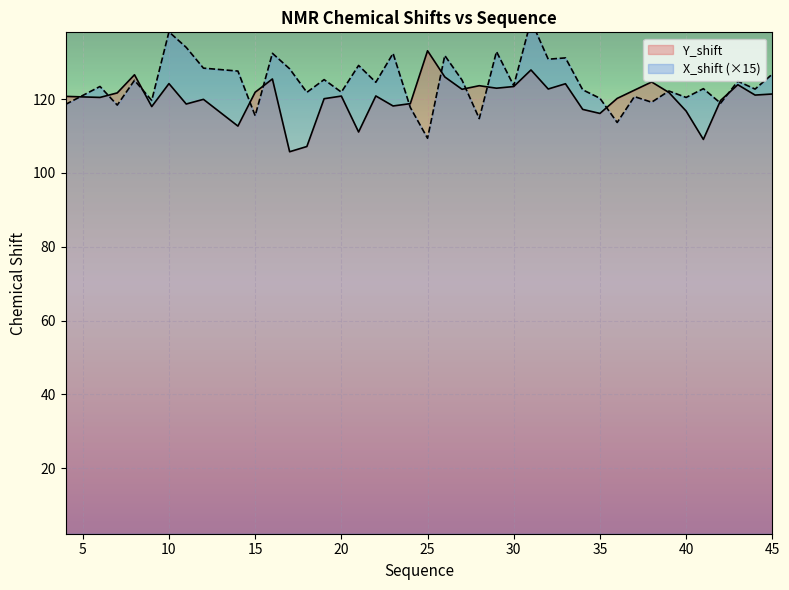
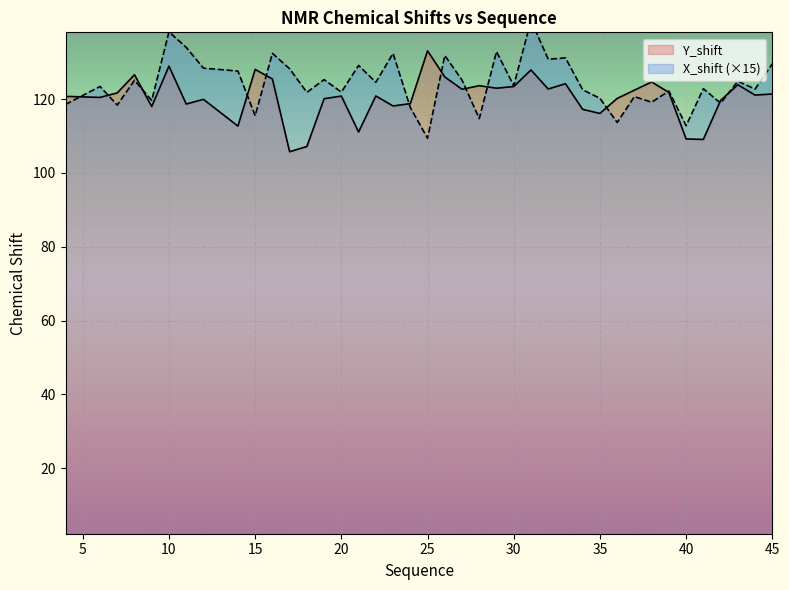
Y_shift, 10: 124 -> 129
Y_shift, 15: 122 -> 128
Y_shift, 40: 117 -> 109
X_shift (×15), 40: 120 -> 113
X_shift (×15), 45: 127 -> 130
